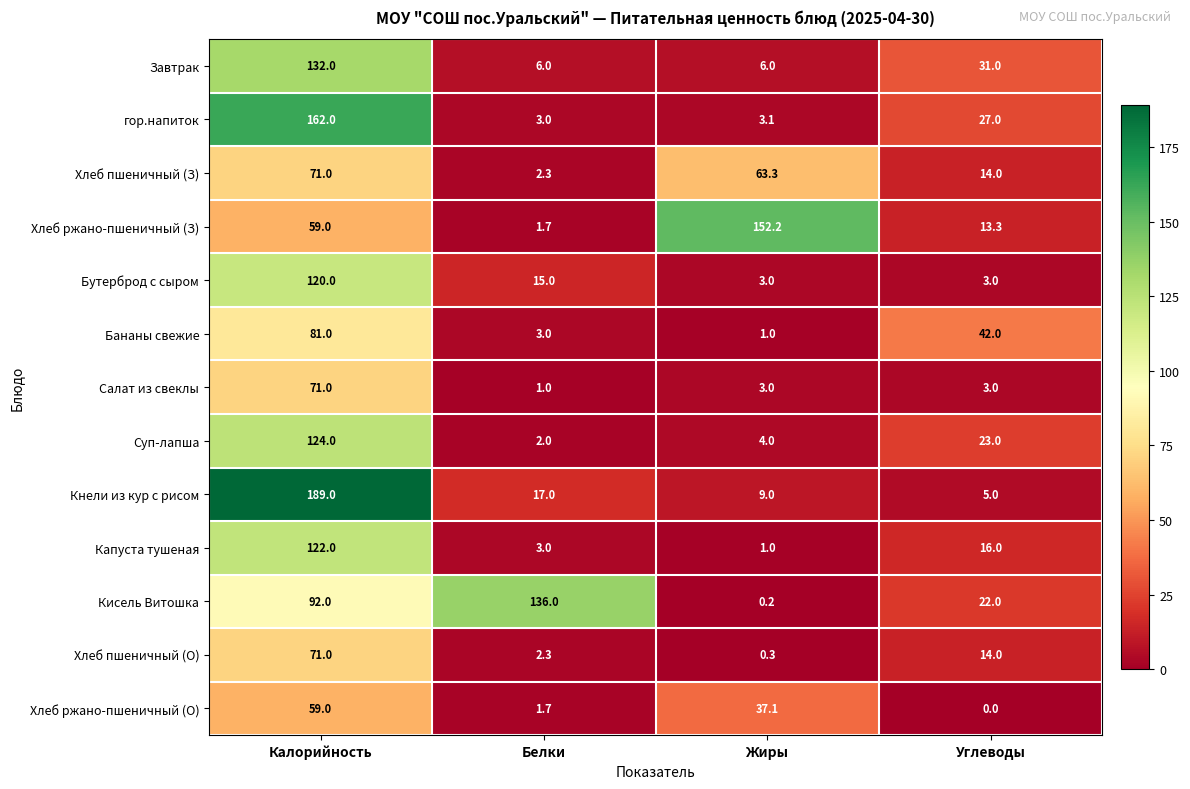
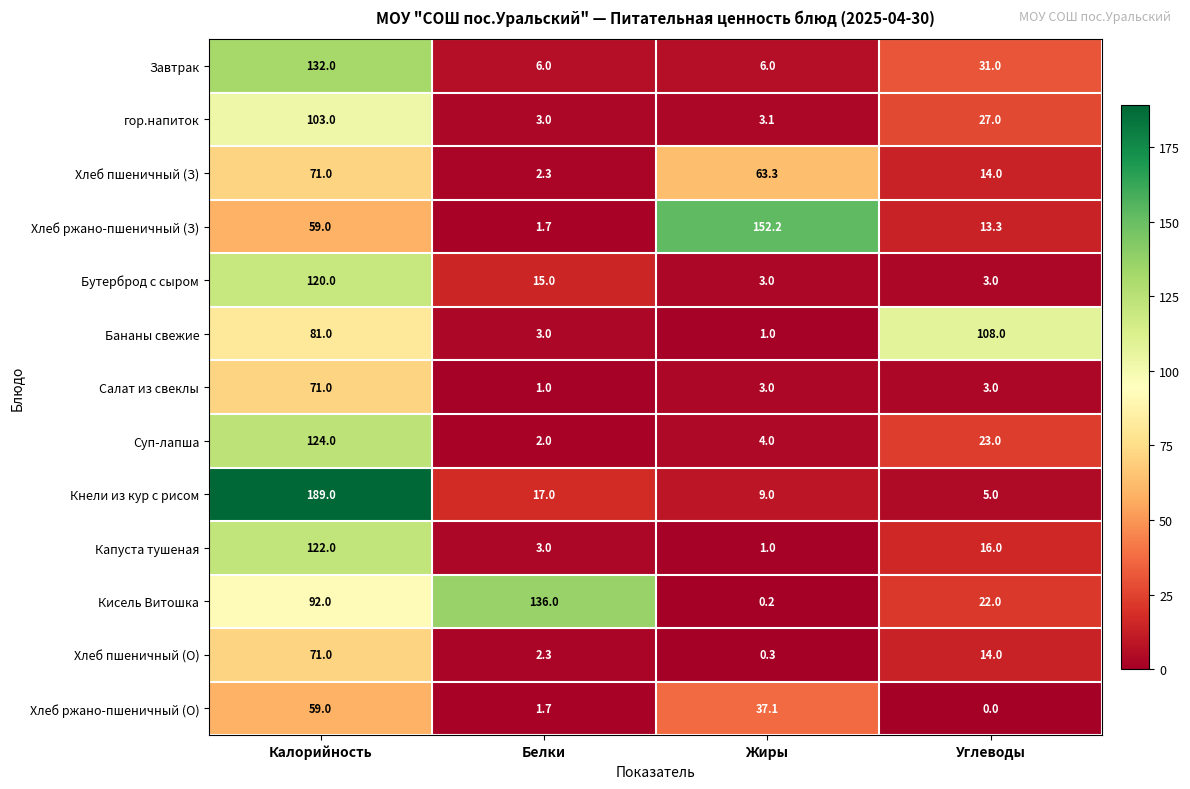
гор.напиток, Калорийность: 162.0 -> 103.0
Бананы свежие, Углеводы: 42.0 -> 108.0
